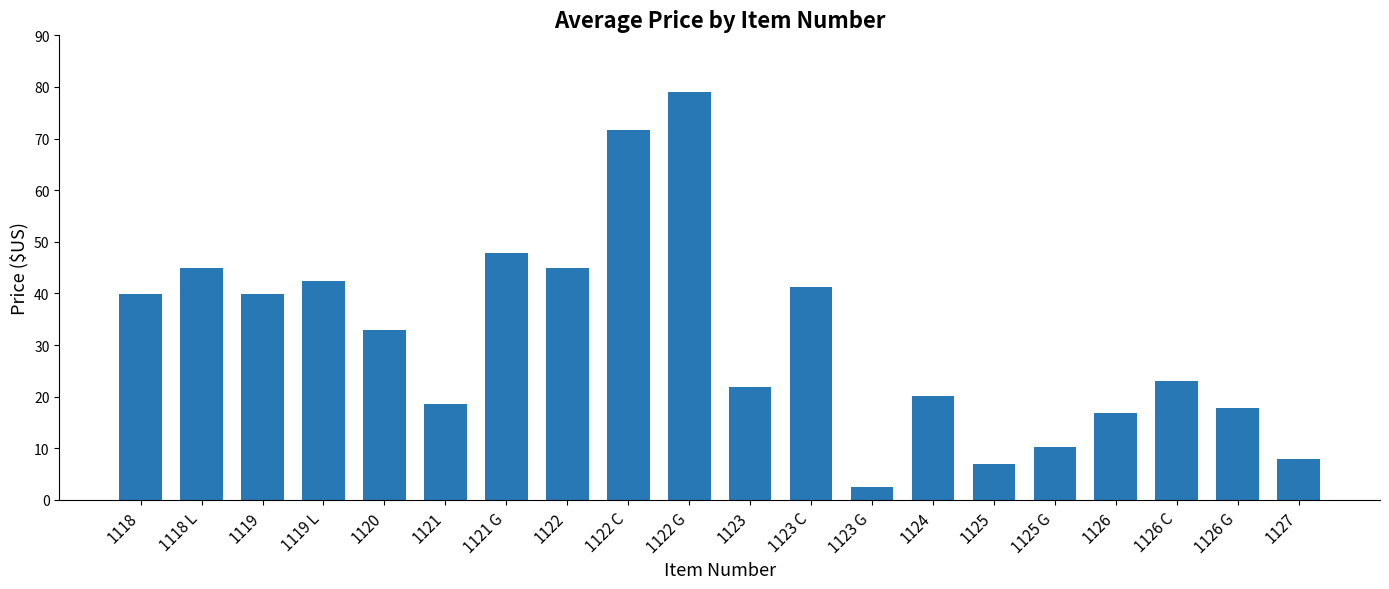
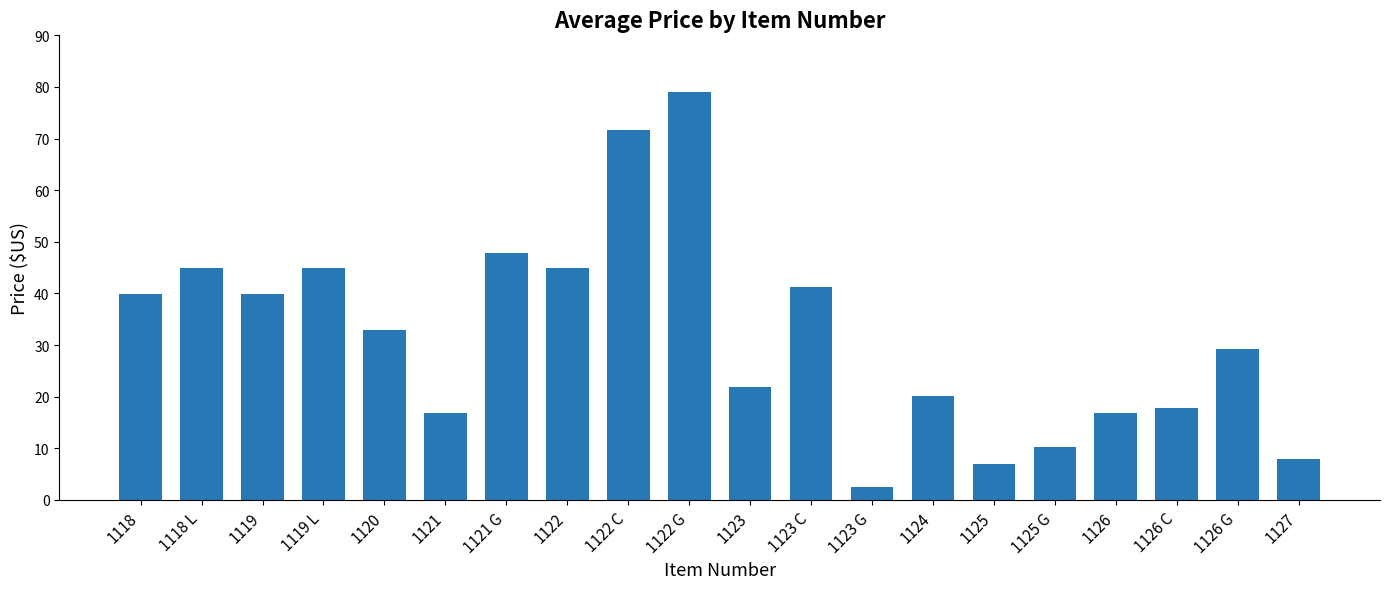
1119 L: 42 -> 45
1121: 19 -> 17
1126 C: 23 -> 18
1126 G: 18 -> 29
